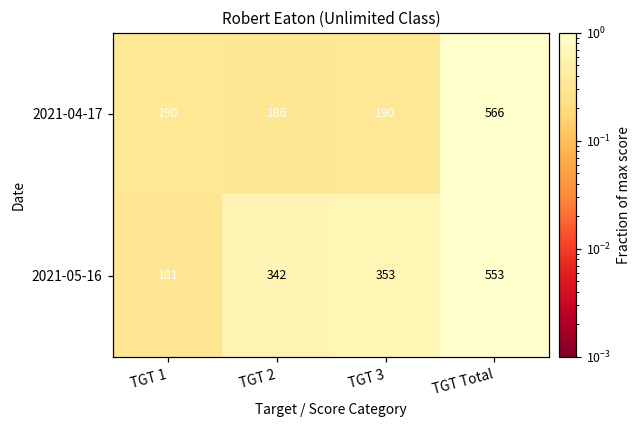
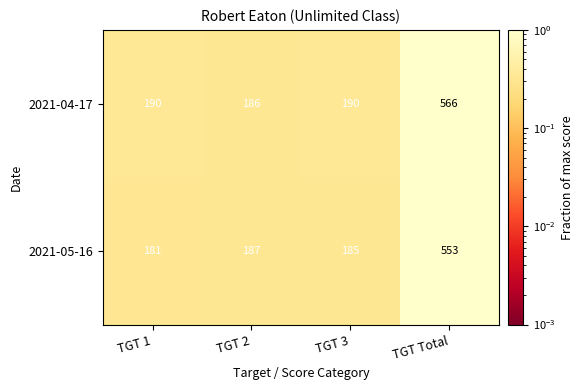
2021-05-16, TGT 2: 342 -> 187
2021-05-16, TGT 3: 353 -> 185
